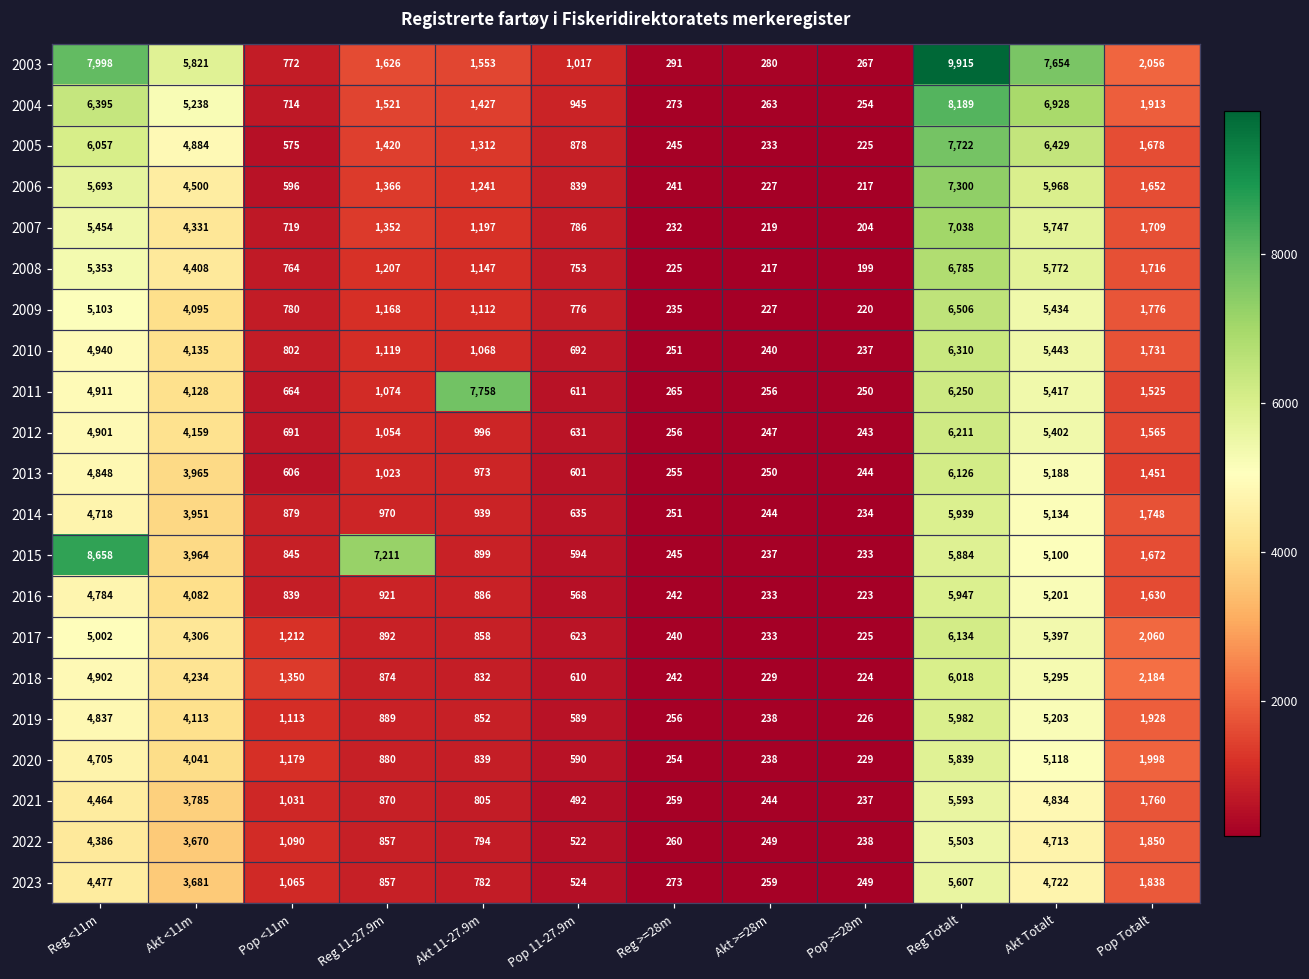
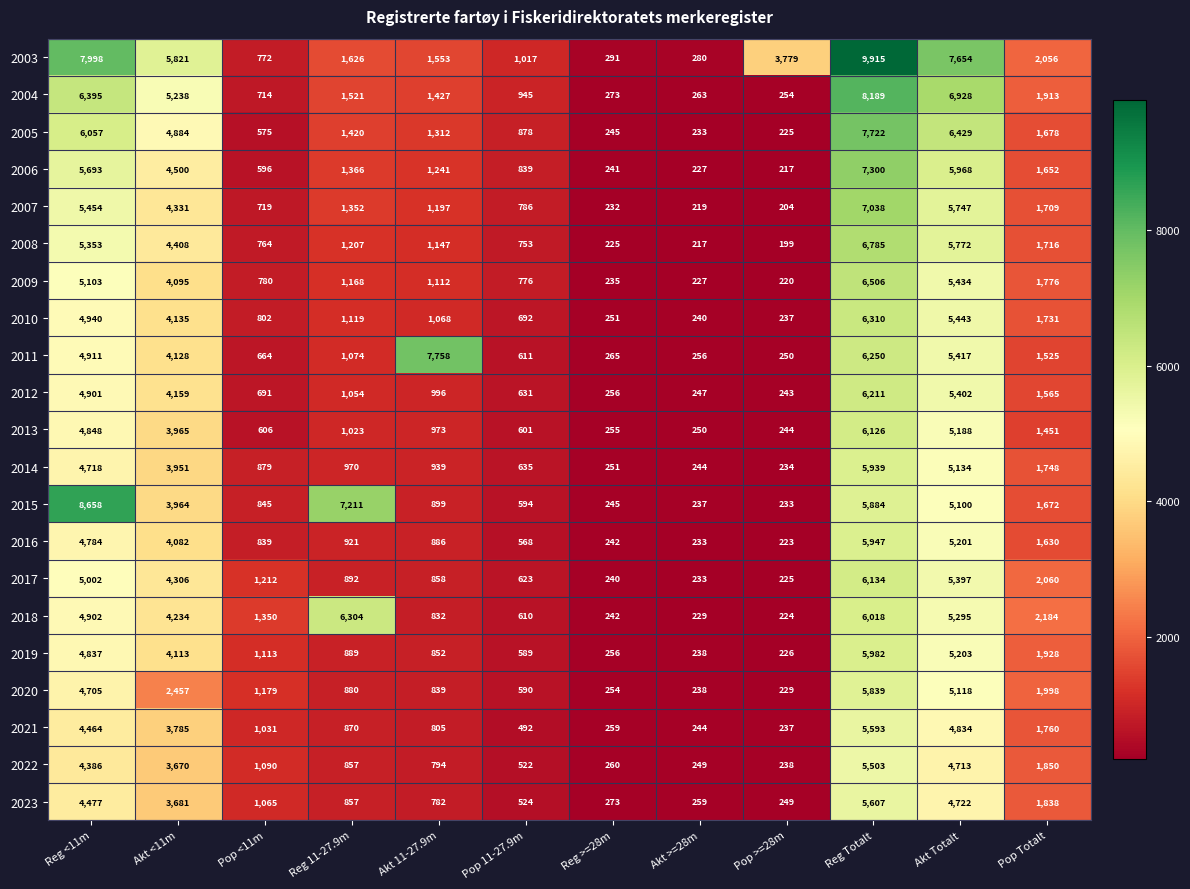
2003, Pop >=28m: 267 -> 3,779
2018, Reg 11-27.9m: 874 -> 6,304
2020, Akt <11m: 4,041 -> 2,457
